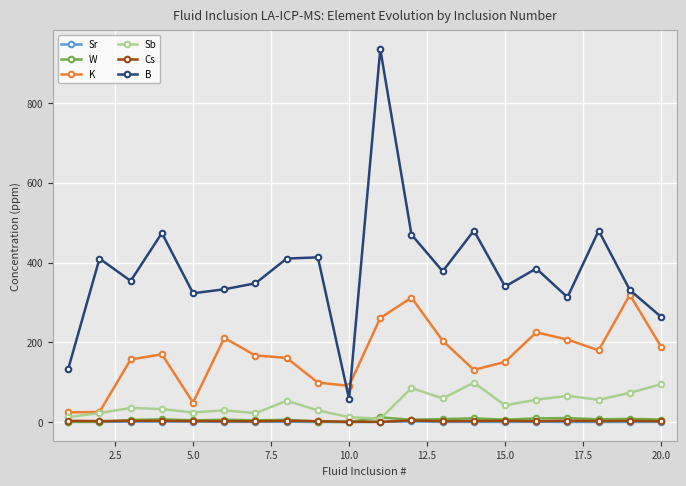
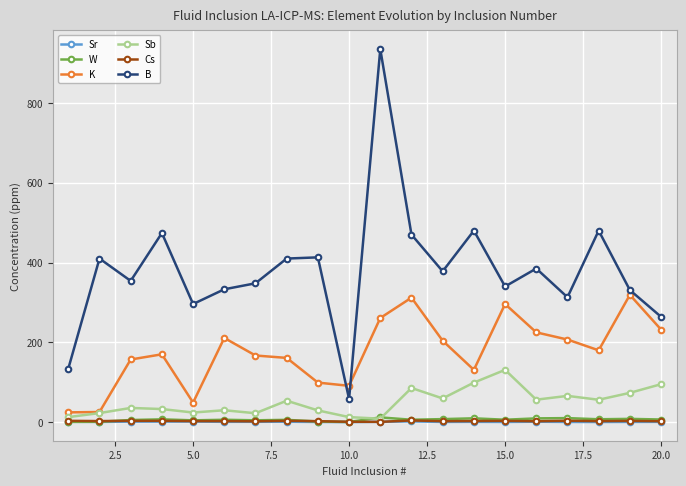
B, 5.0: 320 -> 300
K, 15.0: 150 -> 300
Sb, 15.0: 40 -> 130
K, 20.0: 190 -> 230
